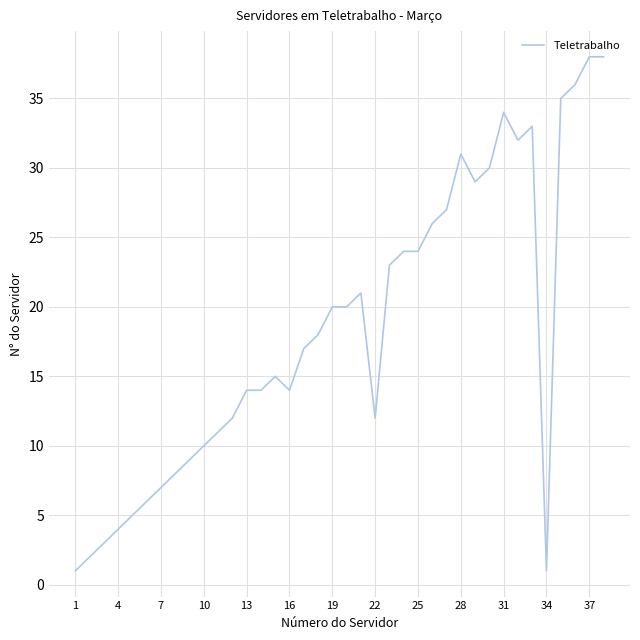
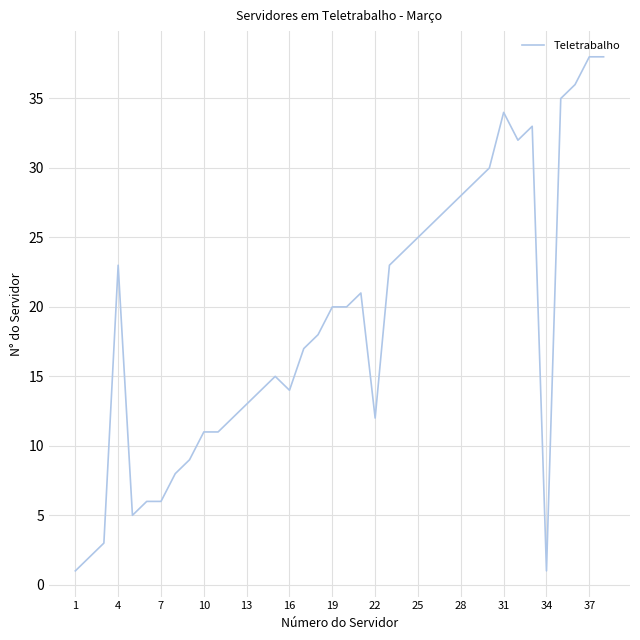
4: 4 -> 23
7: 7 -> 6
10: 10 -> 11
13: 14 -> 13
25: 24 -> 25
28: 31 -> 28
